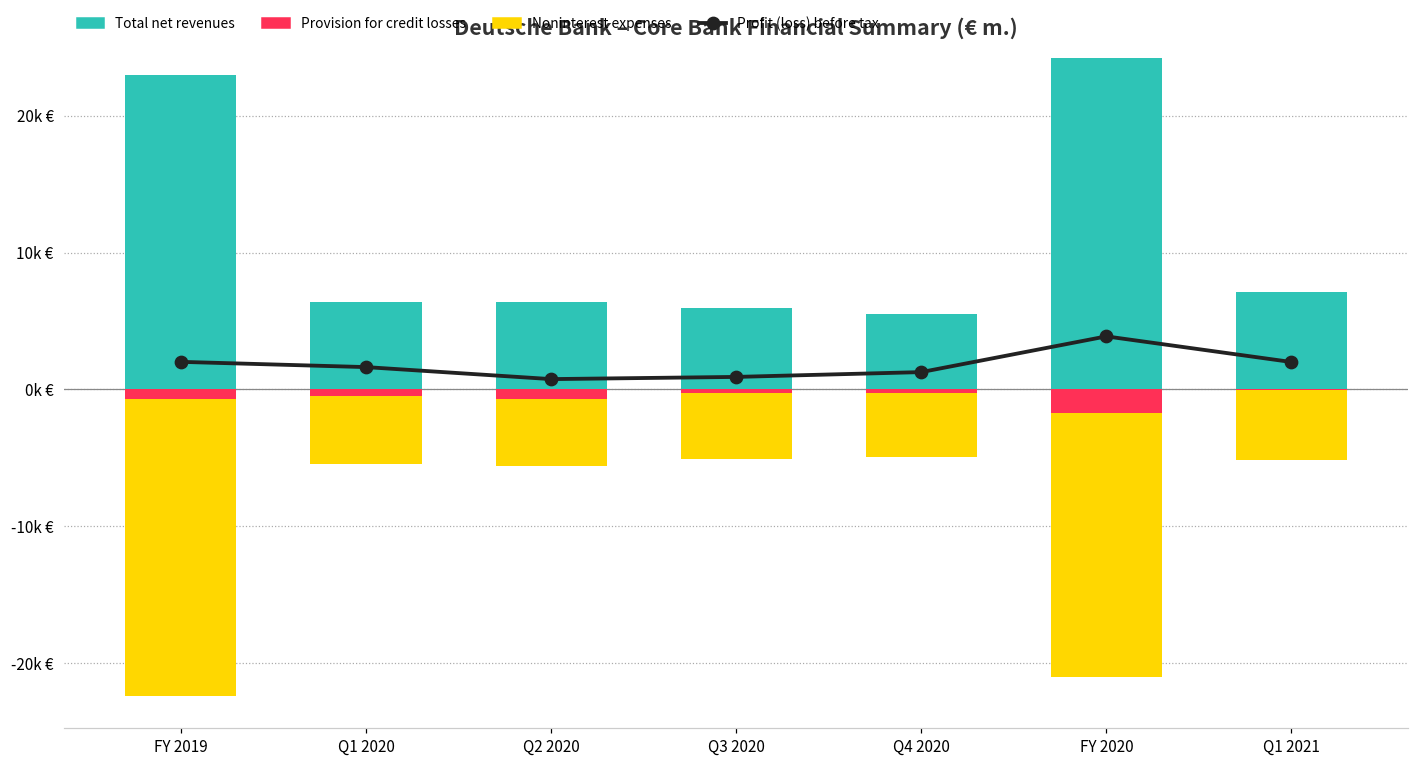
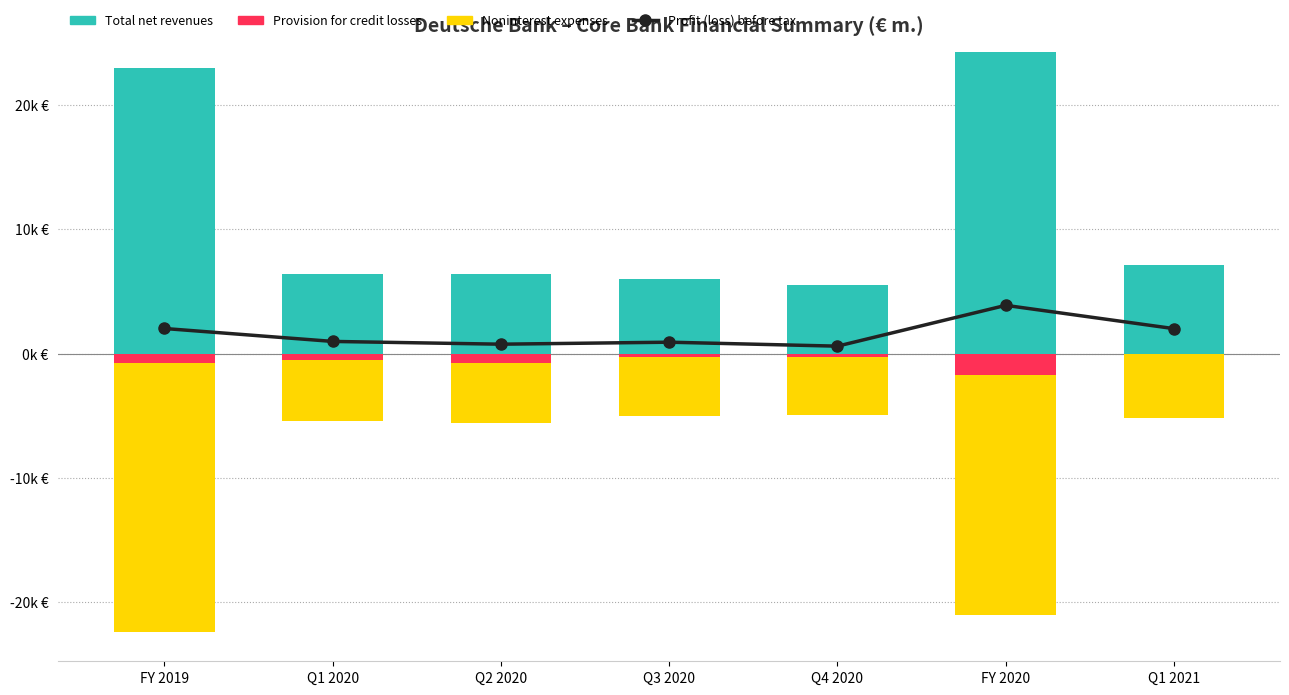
Profit (loss) before tax, Q1 2020: 1.6k € -> 1.0k €
Profit (loss) before tax, Q4 2020: 1.3k € -> 0.6k €
